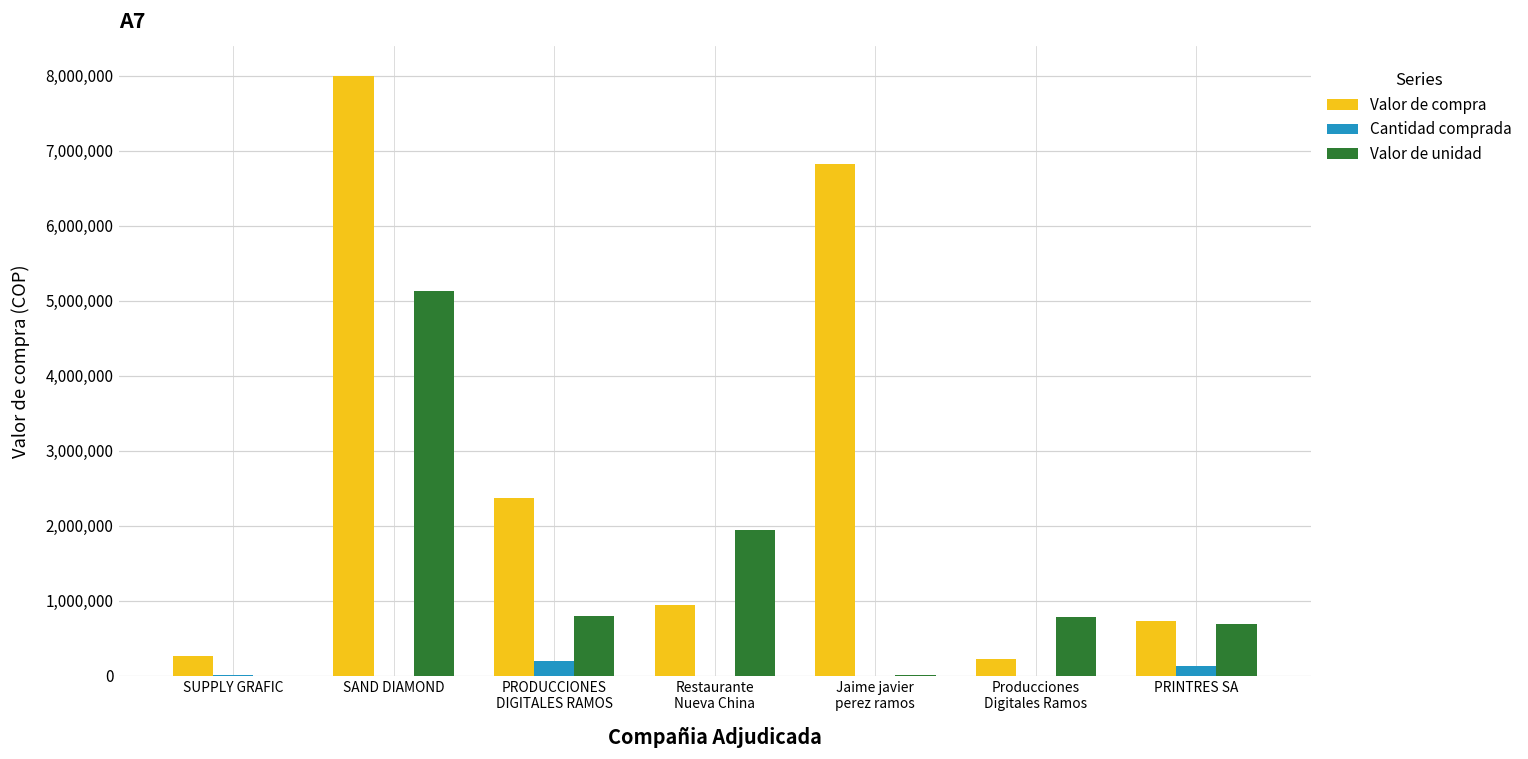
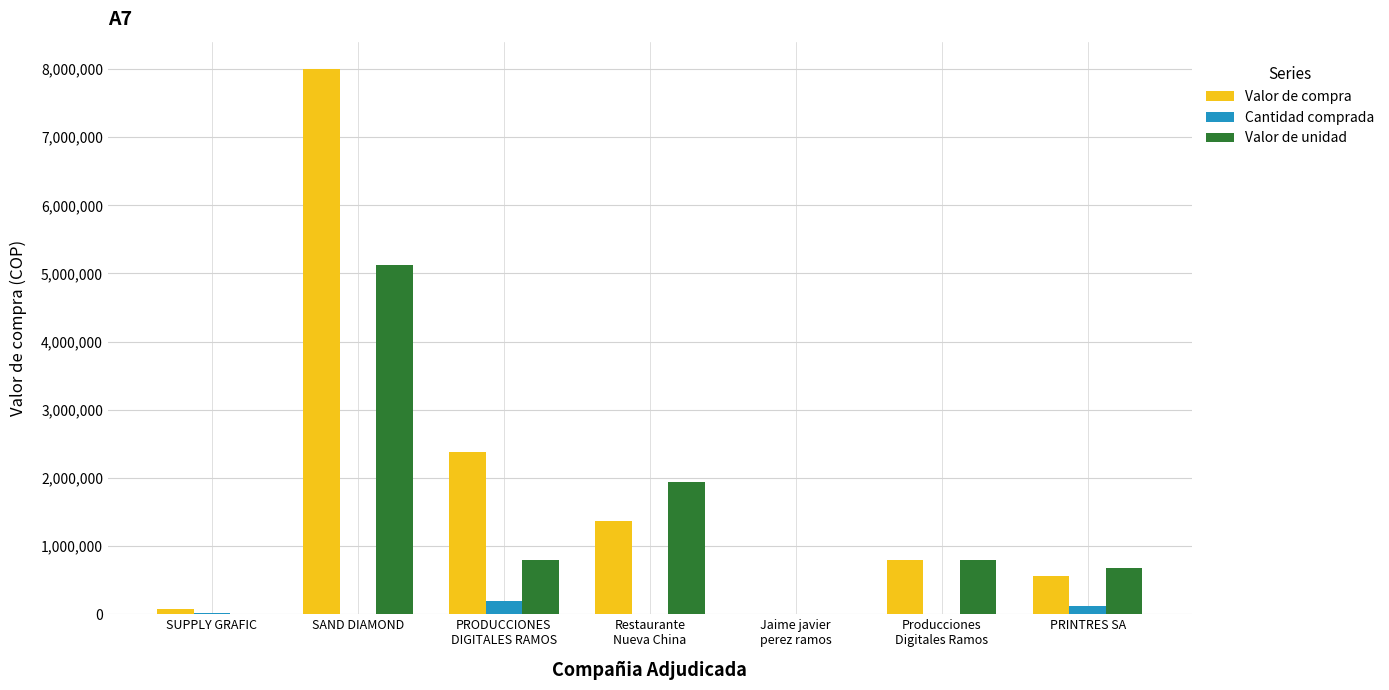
Valor de compra, SUPPLY GRAFIC: 300,000 -> 100,000
Valor de compra, Restaurante Nueva China: 900,000 -> 1,400,000
Valor de compra, Jaime javier perez ramos: 6,800,000 -> 0
Valor de compra, Producciones Digitales Ramos: 200,000 -> 800,000
Valor de compra, PRINTRES SA: 700,000 -> 600,000
